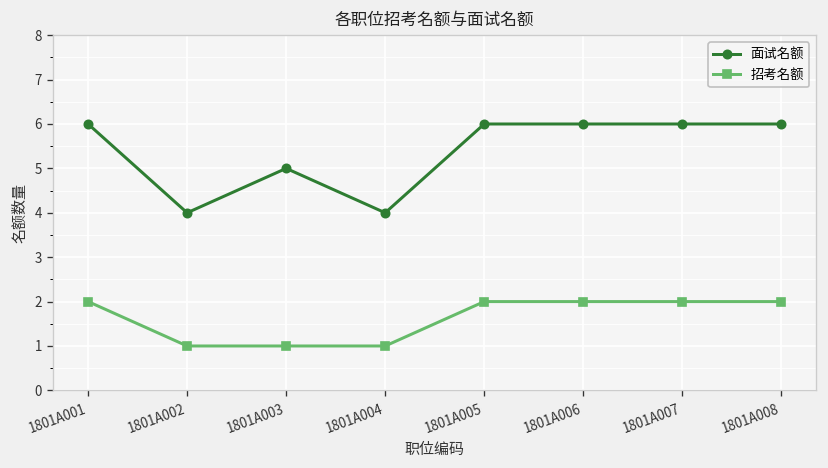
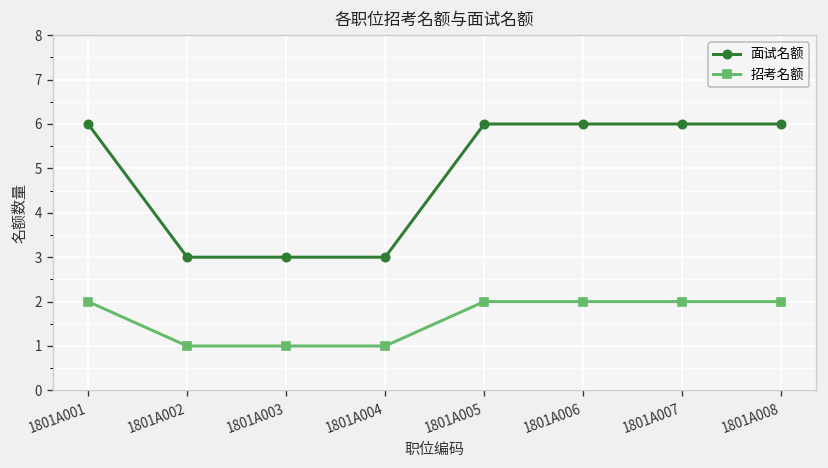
面试名额, 1801A002: 4 -> 3
面试名额, 1801A003: 5 -> 3
面试名额, 1801A004: 4 -> 3
